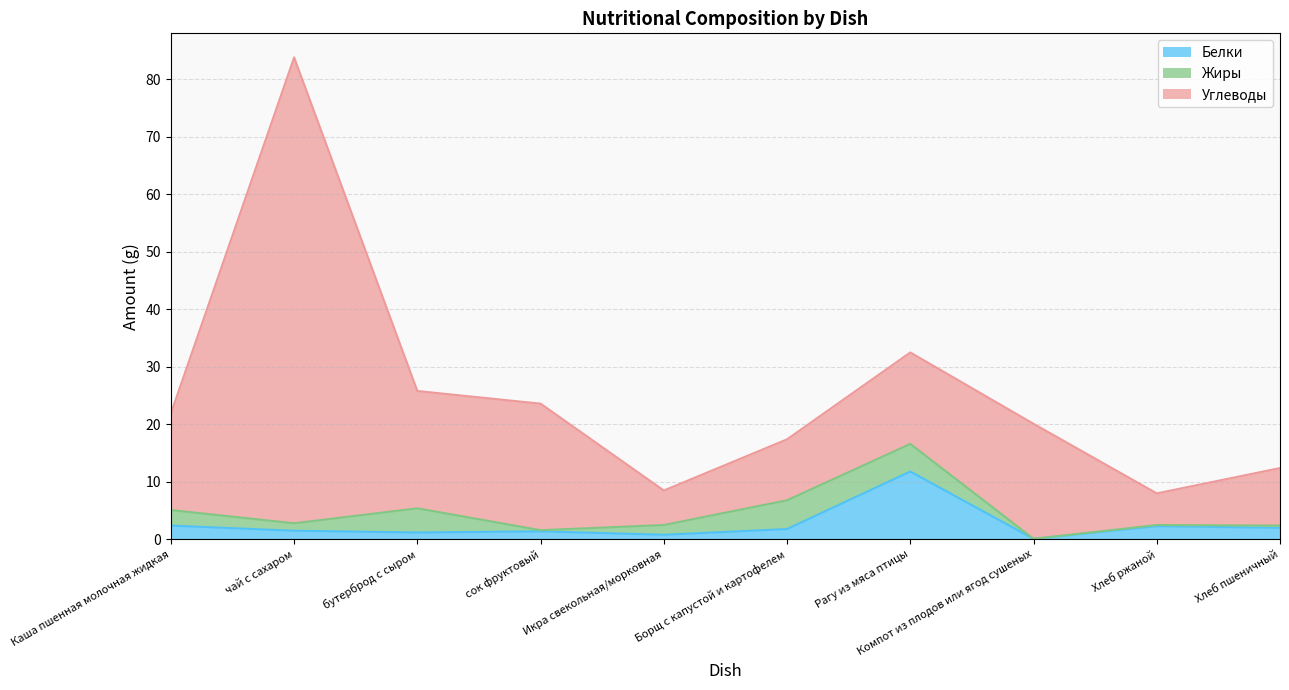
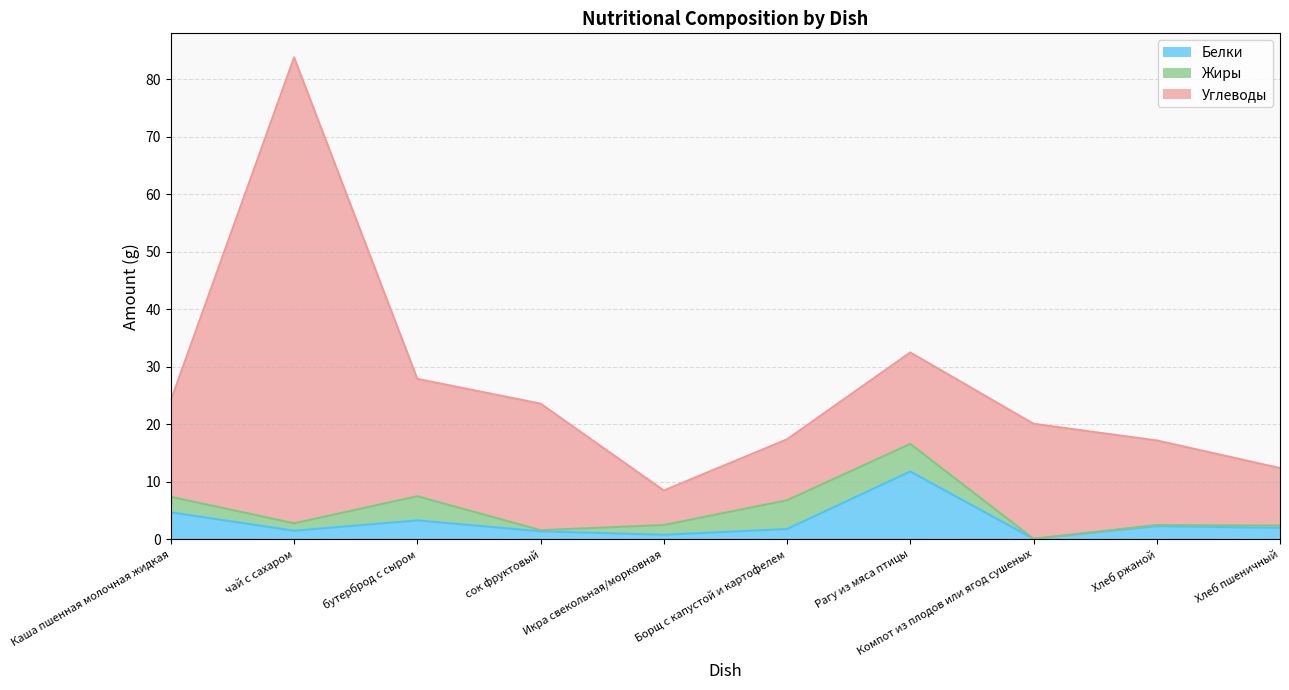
Белки, Каша пшенная молочная жидкая: 2 -> 5
Белки, бутерброд с сыром: 1 -> 3
Углеводы, Хлеб ржаной: 6 -> 15
